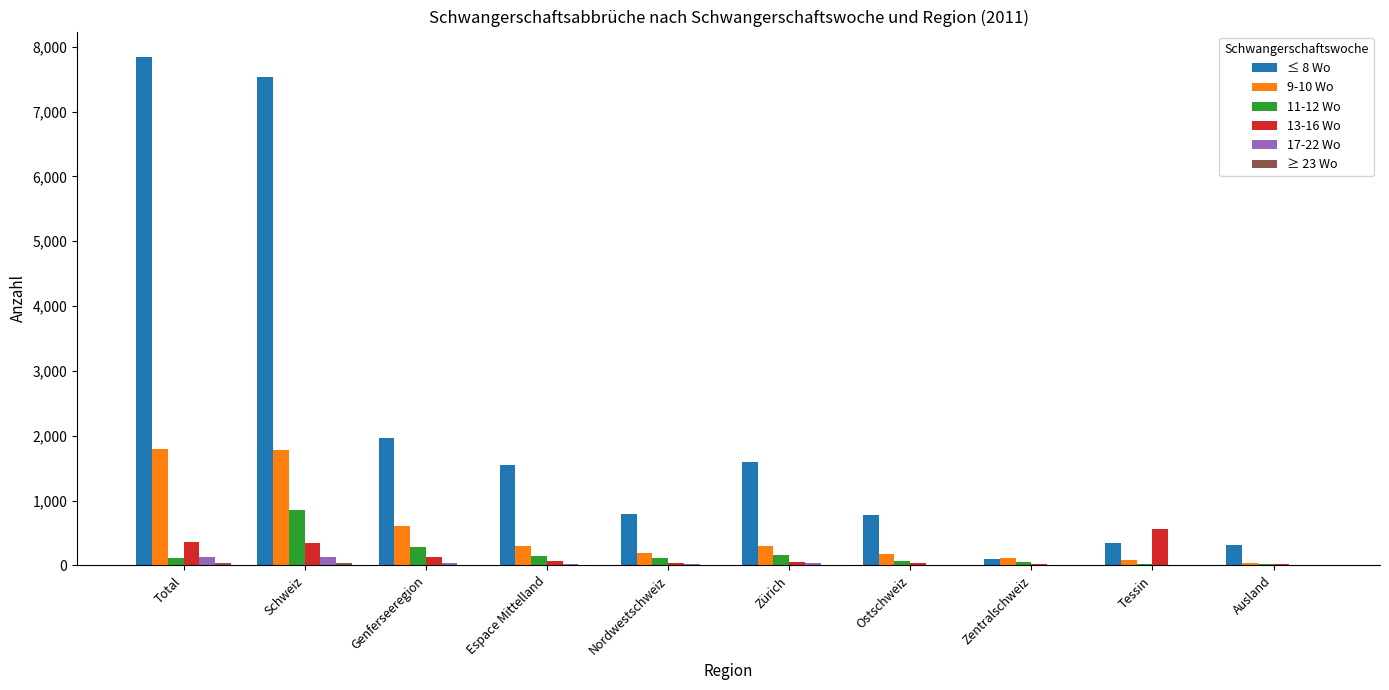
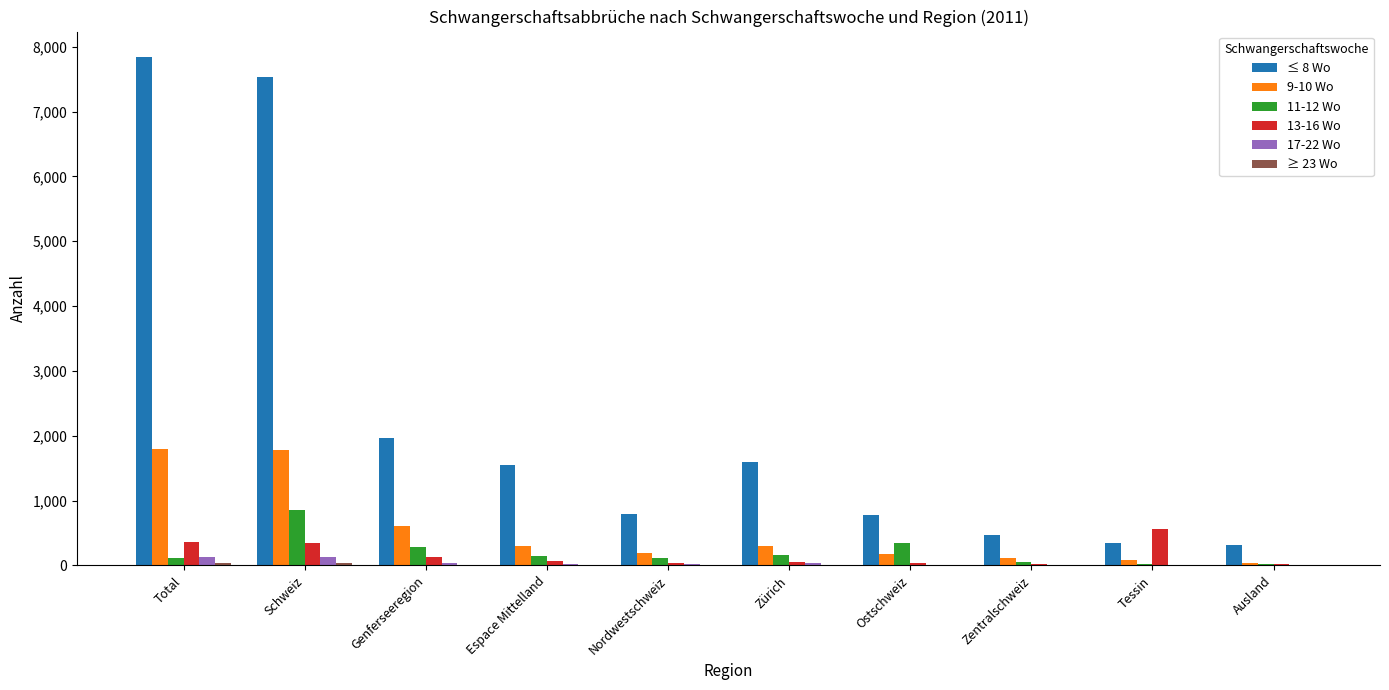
11-12 Wo, Ostschweiz: 100 -> 300
≤ 8 Wo, Zentralschweiz: 100 -> 500
